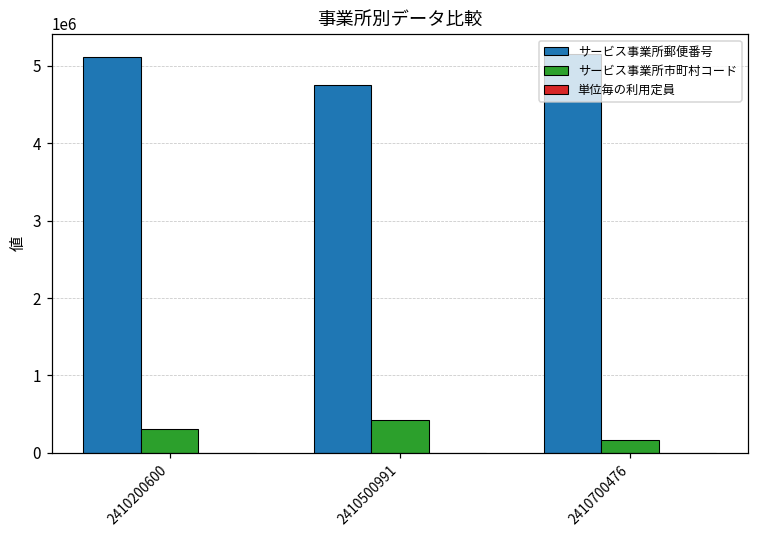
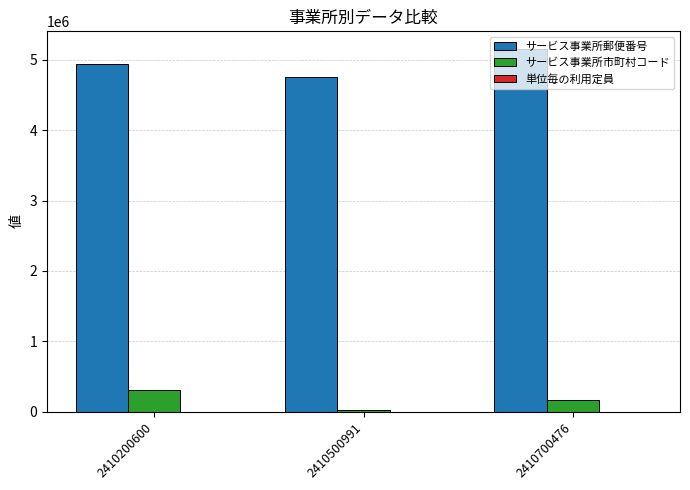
サービス事業所郵便番号, 2410200600: 5100000 -> 4900000
サービス事業所市町村コード, 2410500991: 400000 -> 0
